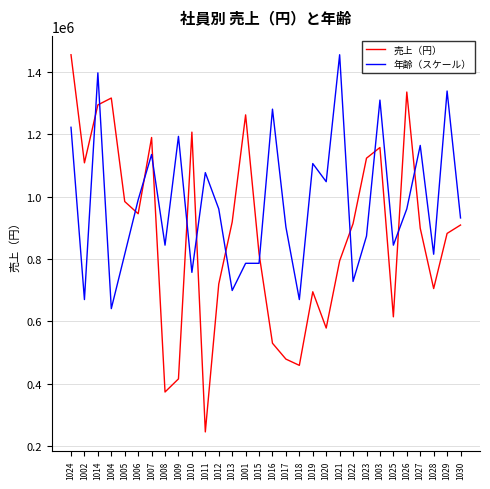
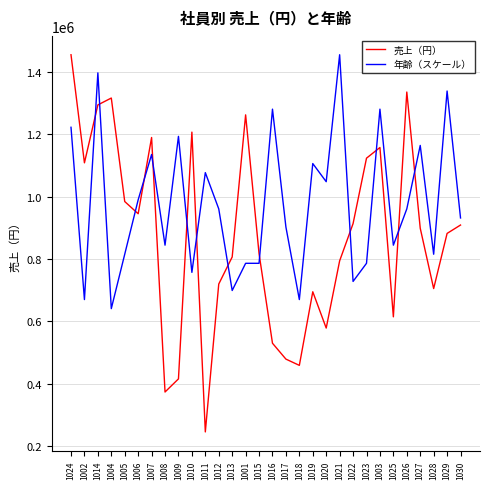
売上（円）, 1013: 920000 -> 810000
年齢（スケール）, 1023: 870000 -> 790000
年齢（スケール）, 1003: 1310000 -> 1280000
